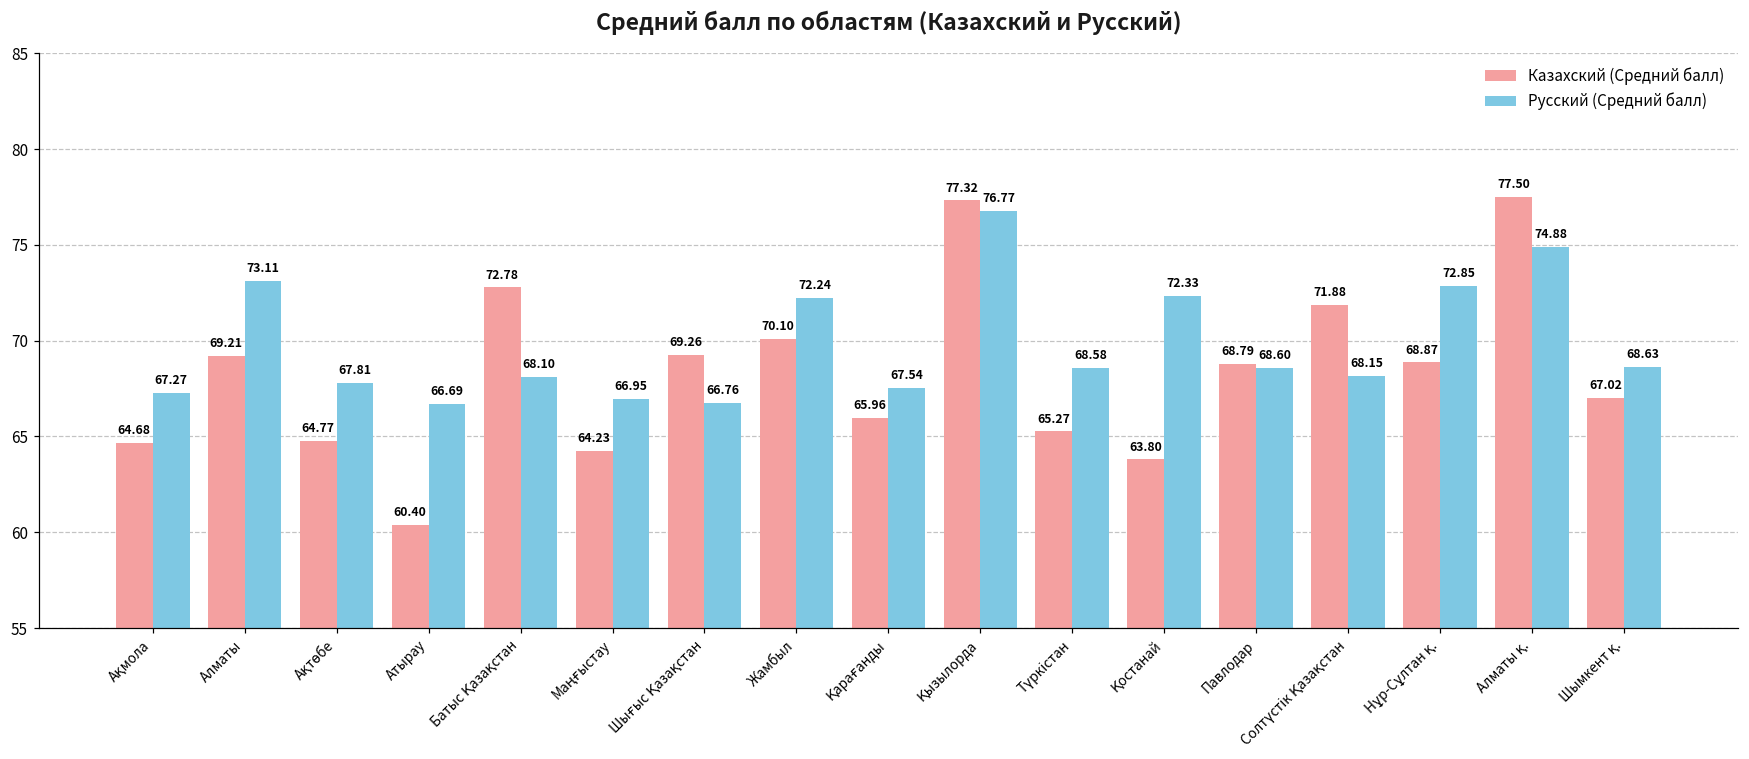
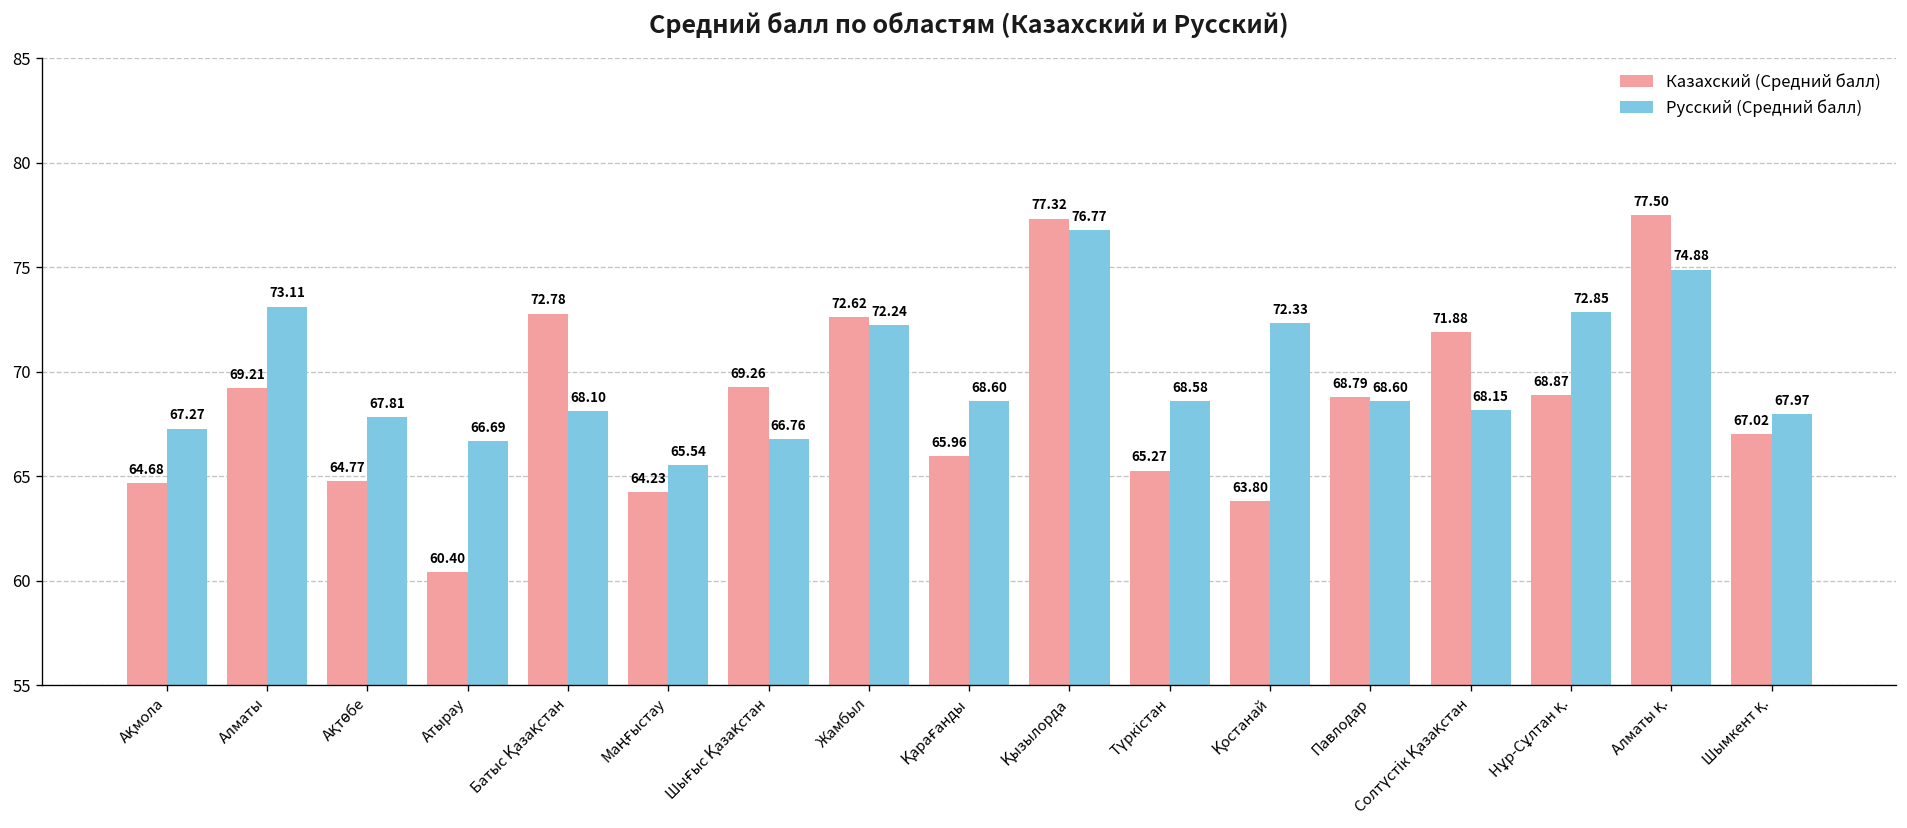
Русский (Средний балл), Маңғыстау: 66.95 -> 65.54
Казахский (Средний балл), Жамбыл: 70.10 -> 72.62
Русский (Средний балл), Қарағанды: 67.54 -> 68.60
Русский (Средний балл), Шымкент қ.: 68.63 -> 67.97
